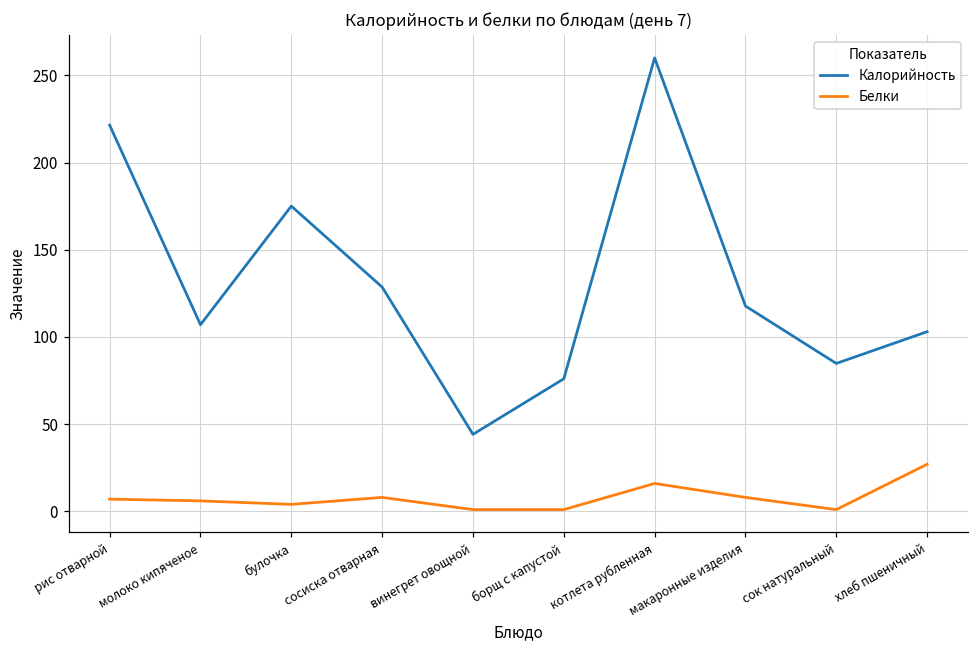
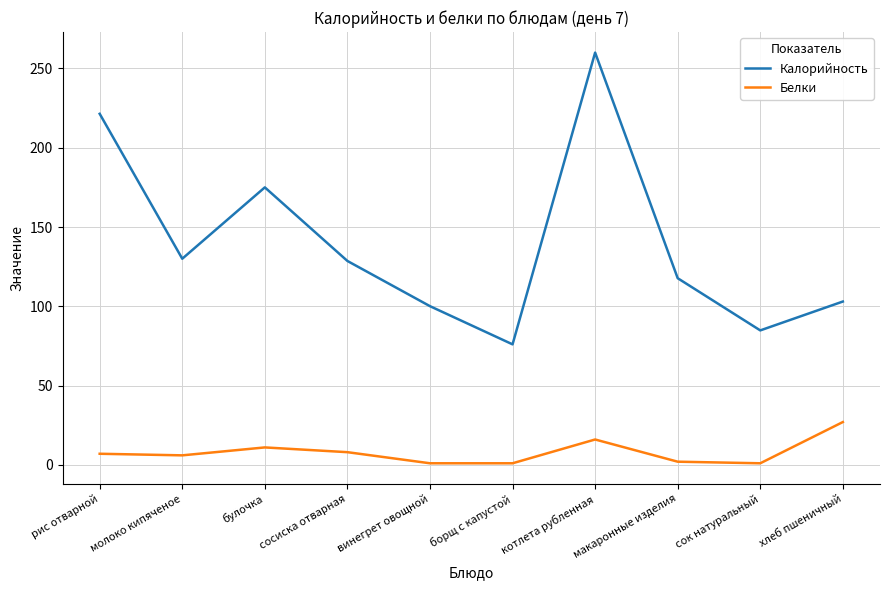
Калорийность, молоко кипяченое: 107 -> 130
Белки, булочка: 4 -> 11
Калорийность, винегрет овощной: 44 -> 100
Белки, макаронные изделия: 8 -> 2
